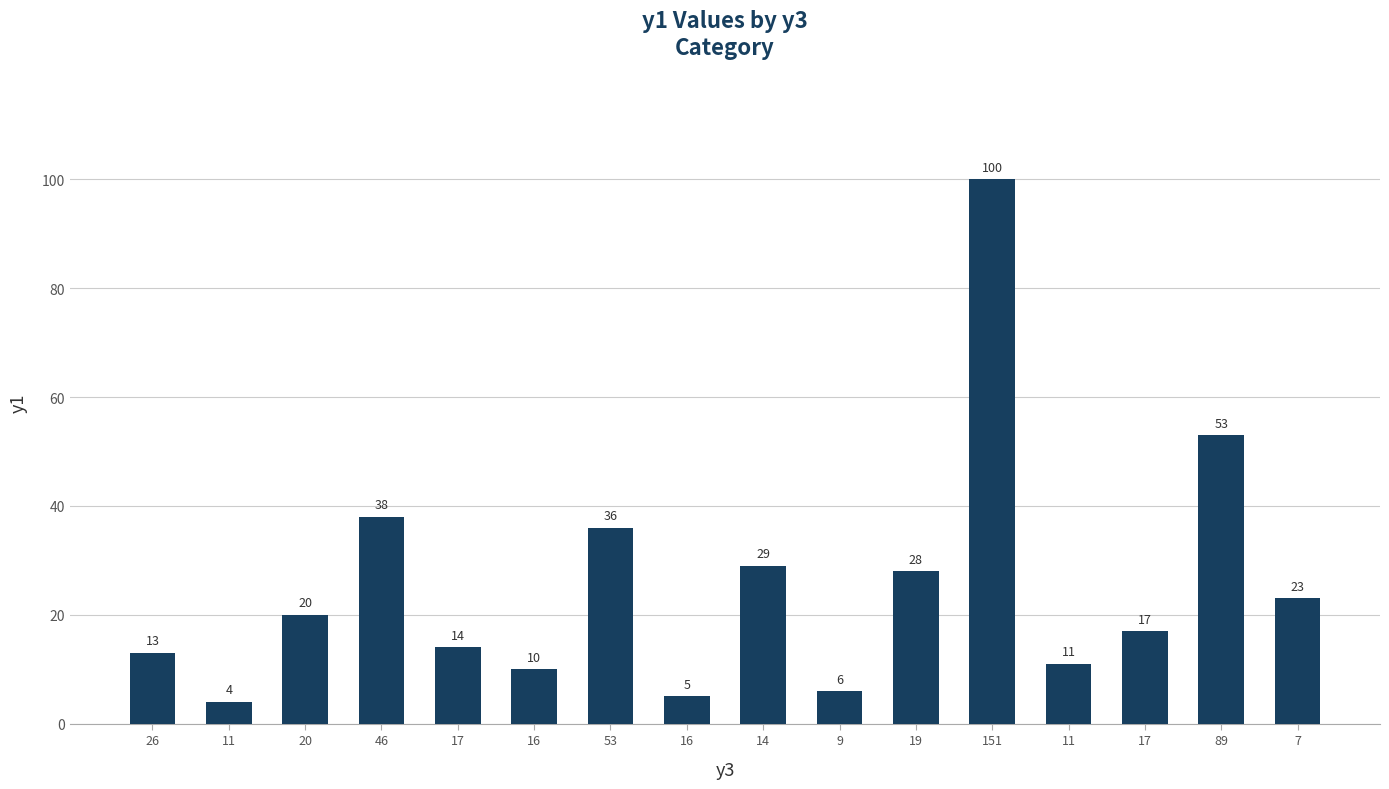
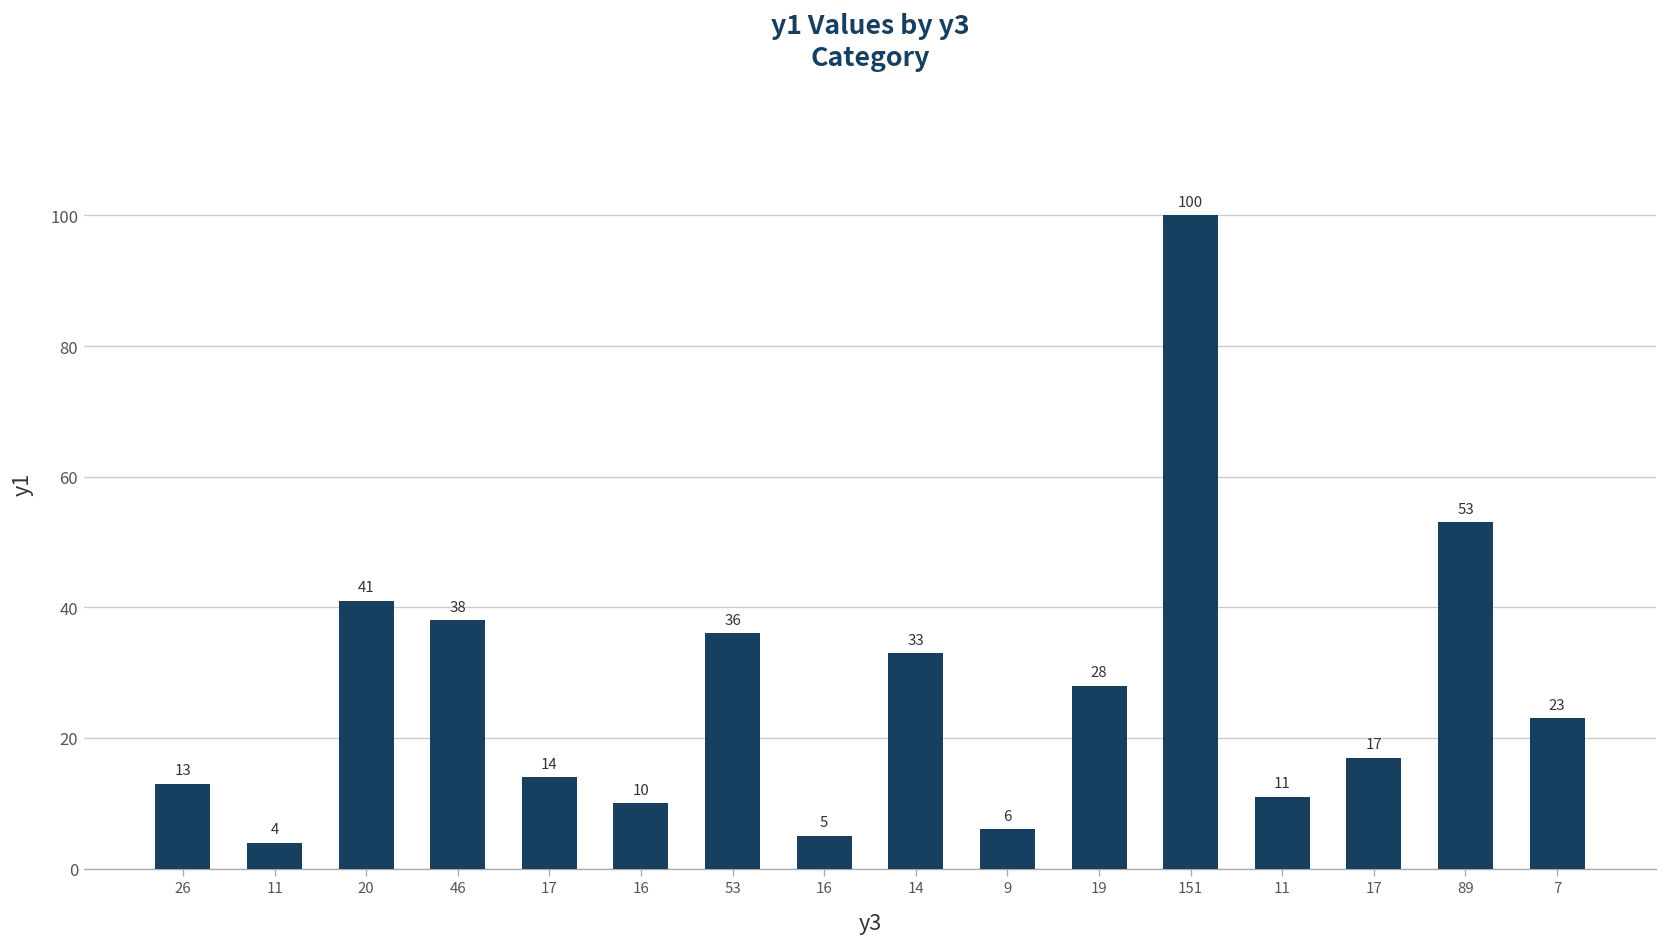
20: 20 -> 41
14: 29 -> 33
